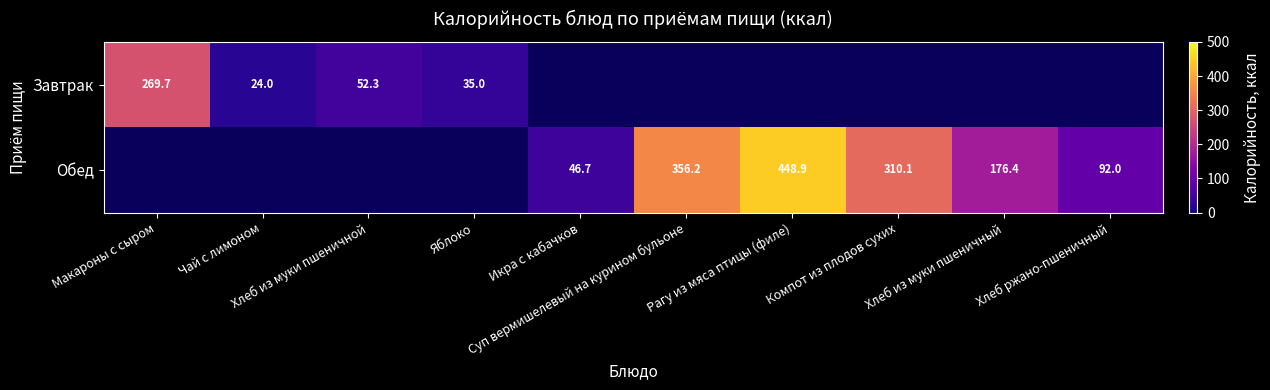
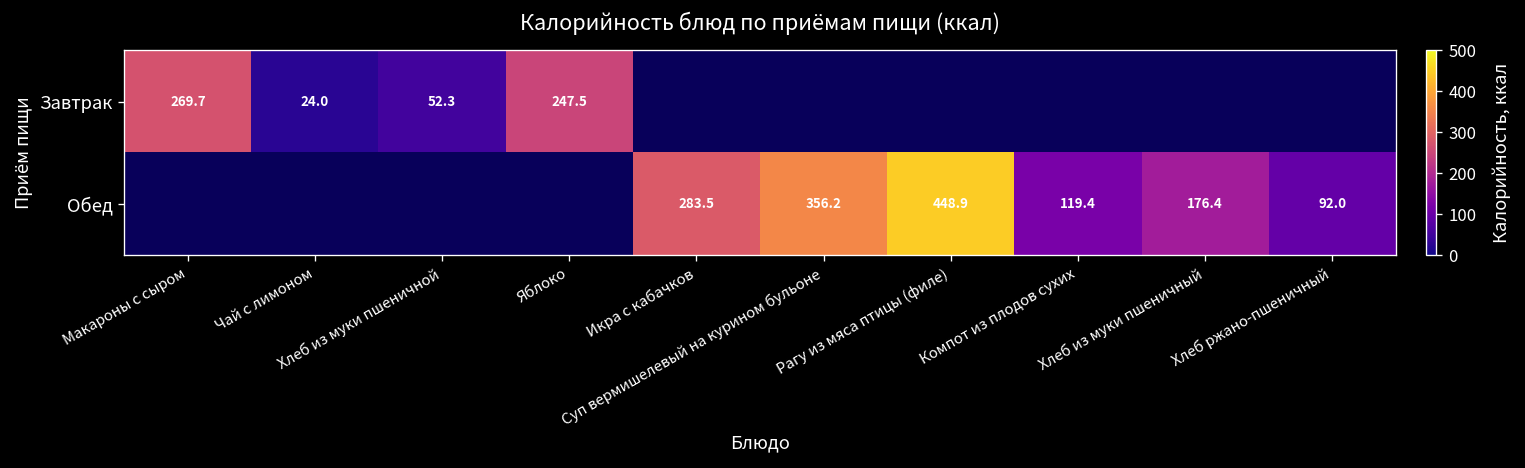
Завтрак, Яблоко: 35.0 -> 247.5
Обед, Икра с кабачков: 46.7 -> 283.5
Обед, Компот из плодов сухих: 310.1 -> 119.4
